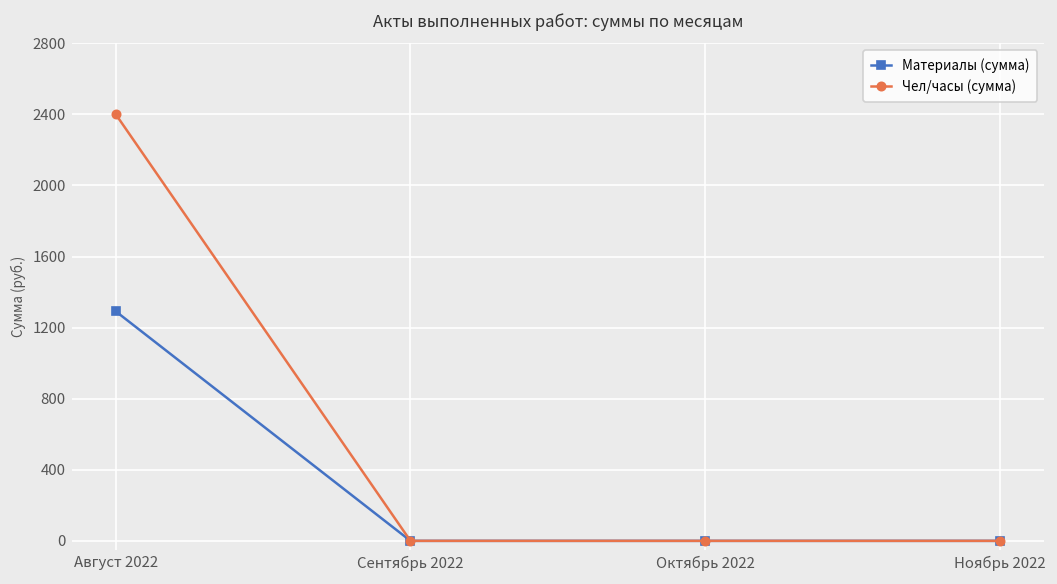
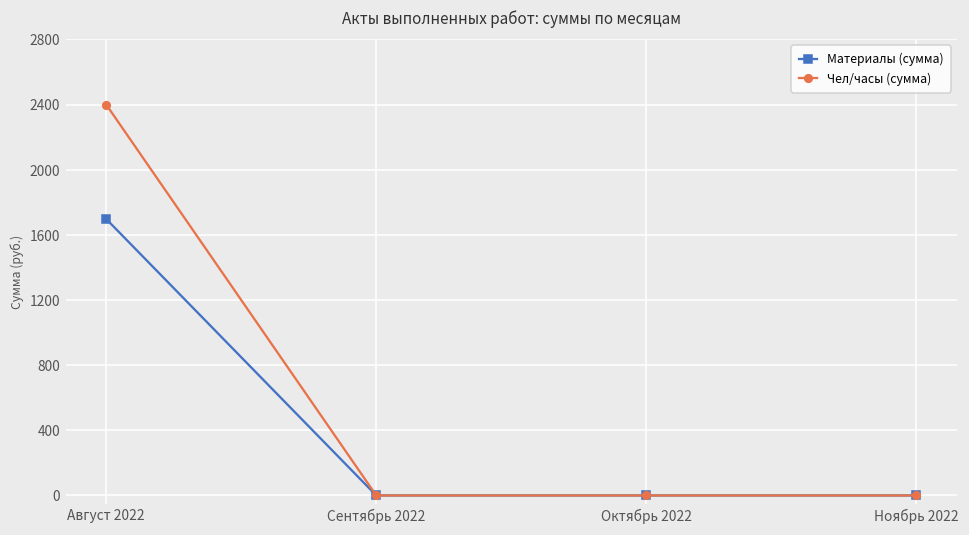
Материалы (сумма), Август 2022: 1290 -> 1700
